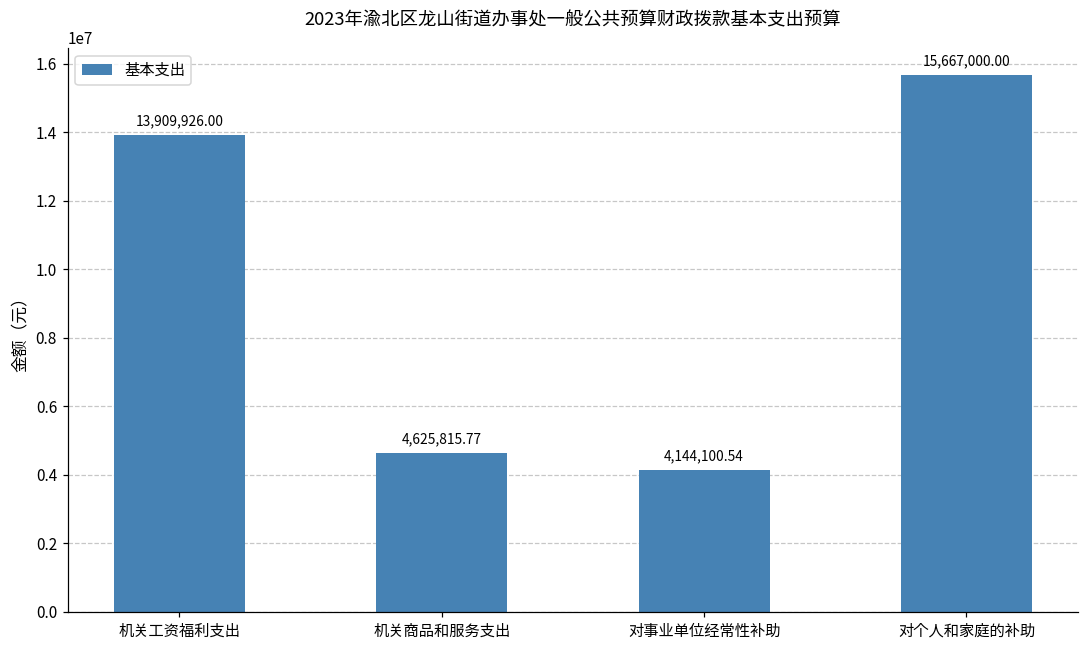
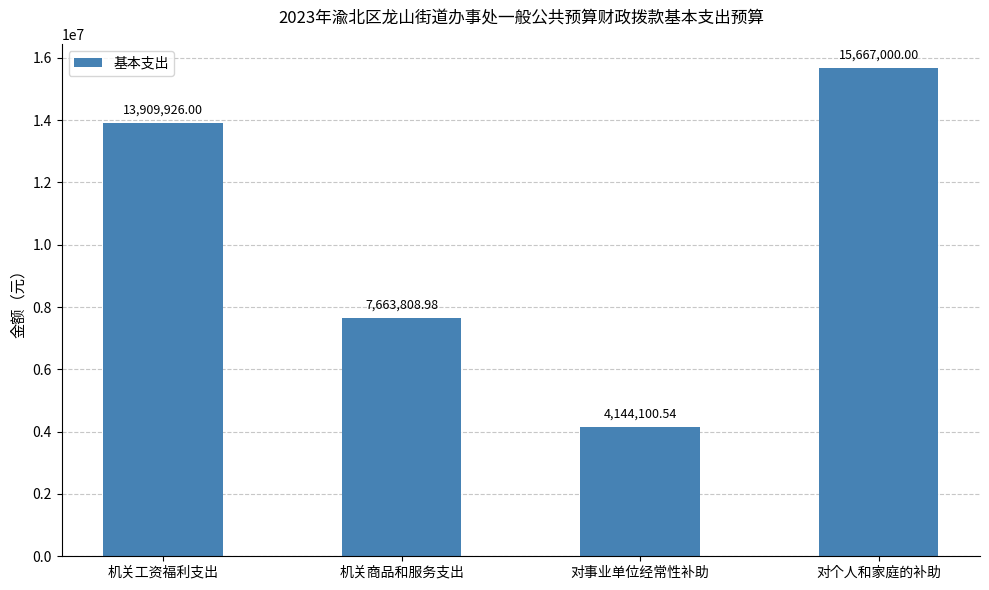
机关商品和服务支出: 4,625,815.77 -> 7,663,808.98
